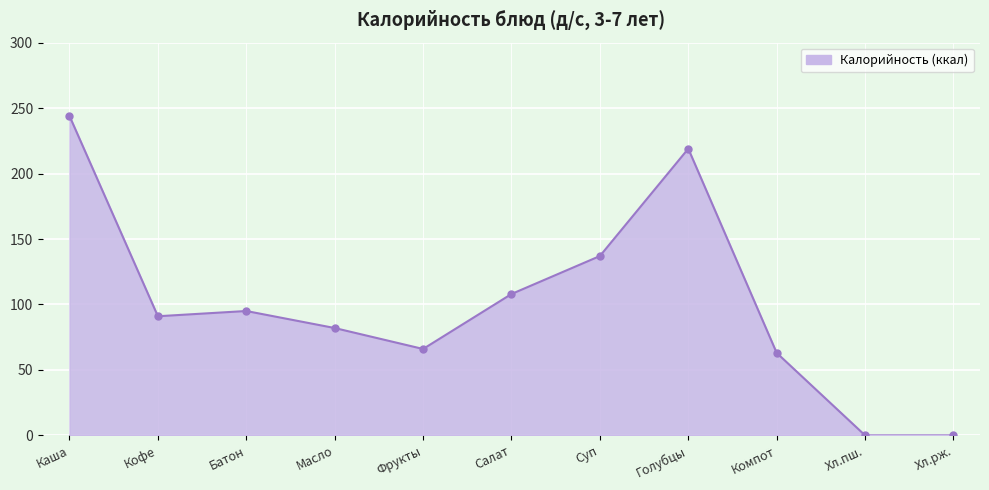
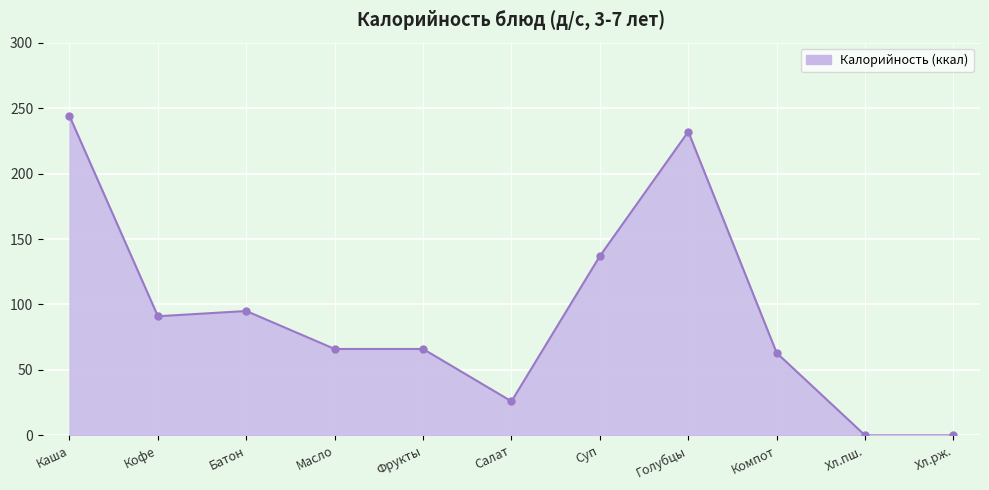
Масло: 82 -> 66
Салат: 108 -> 26
Голубцы: 219 -> 232
